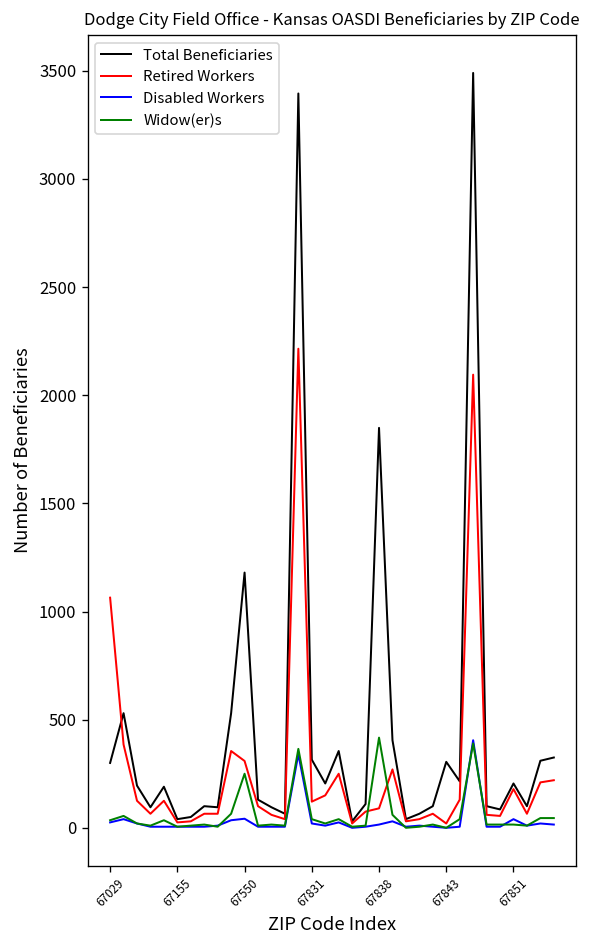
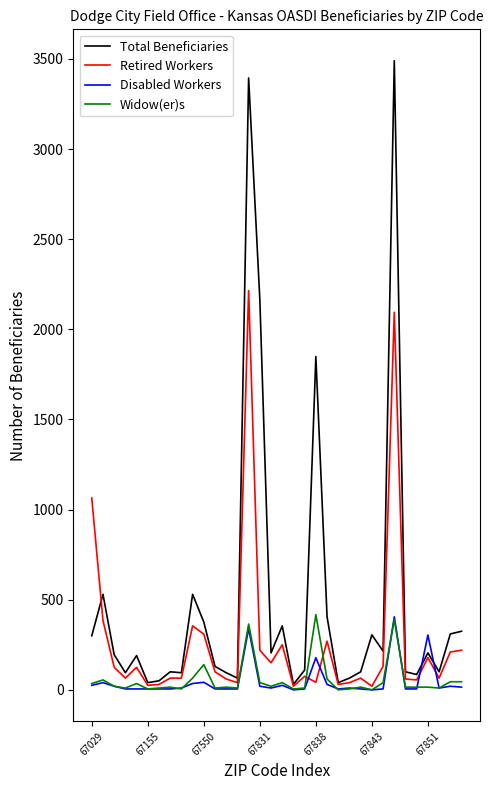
Total Beneficiaries, 67550: 1180 -> 380
Widow(er)s, 67550: 250 -> 140
Total Beneficiaries, 67831: 320 -> 2170
Retired Workers, 67831: 120 -> 220
Retired Workers, 67838: 90 -> 40
Disabled Workers, 67838: 20 -> 180
Disabled Workers, 67851: 40 -> 300
